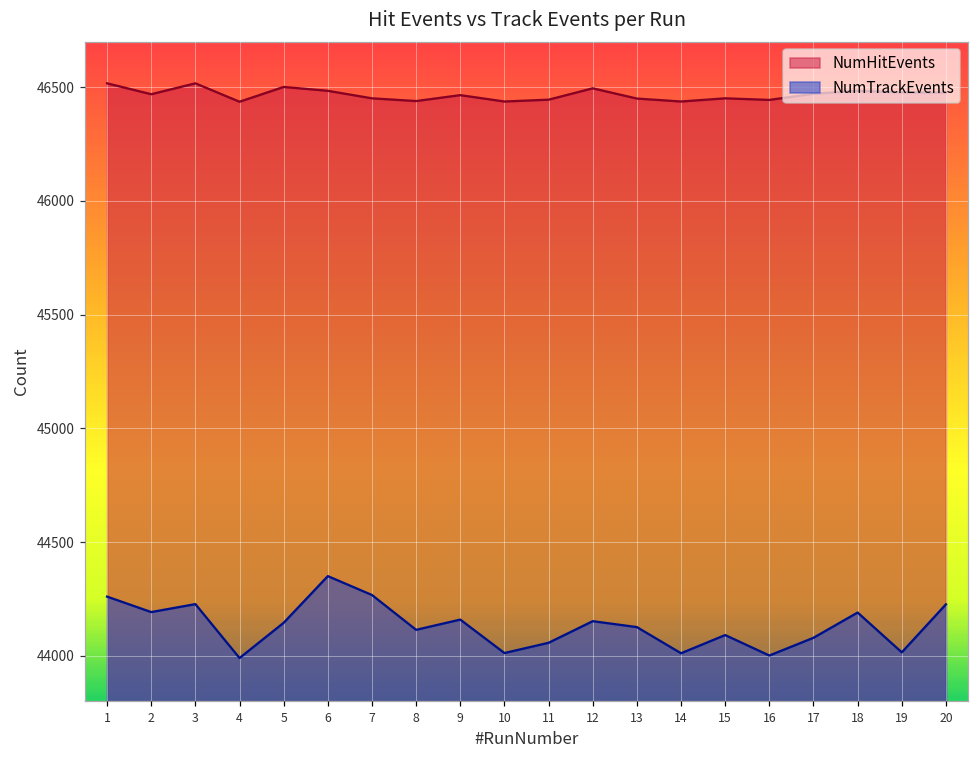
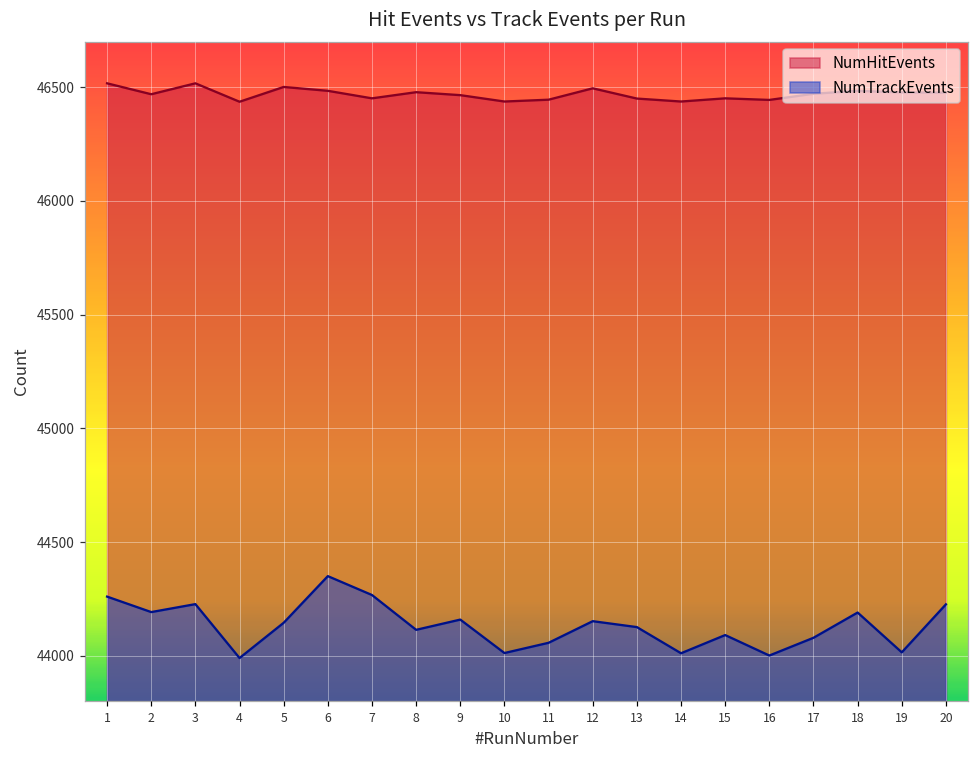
NumHitEvents, 8: 46440 -> 46480
